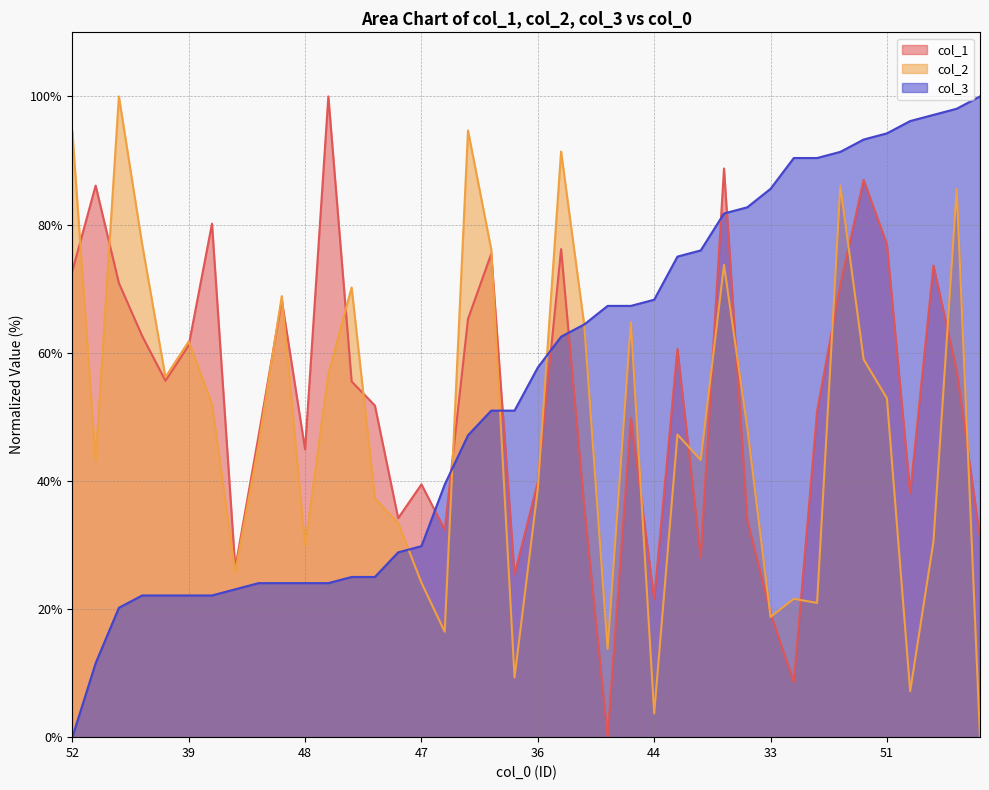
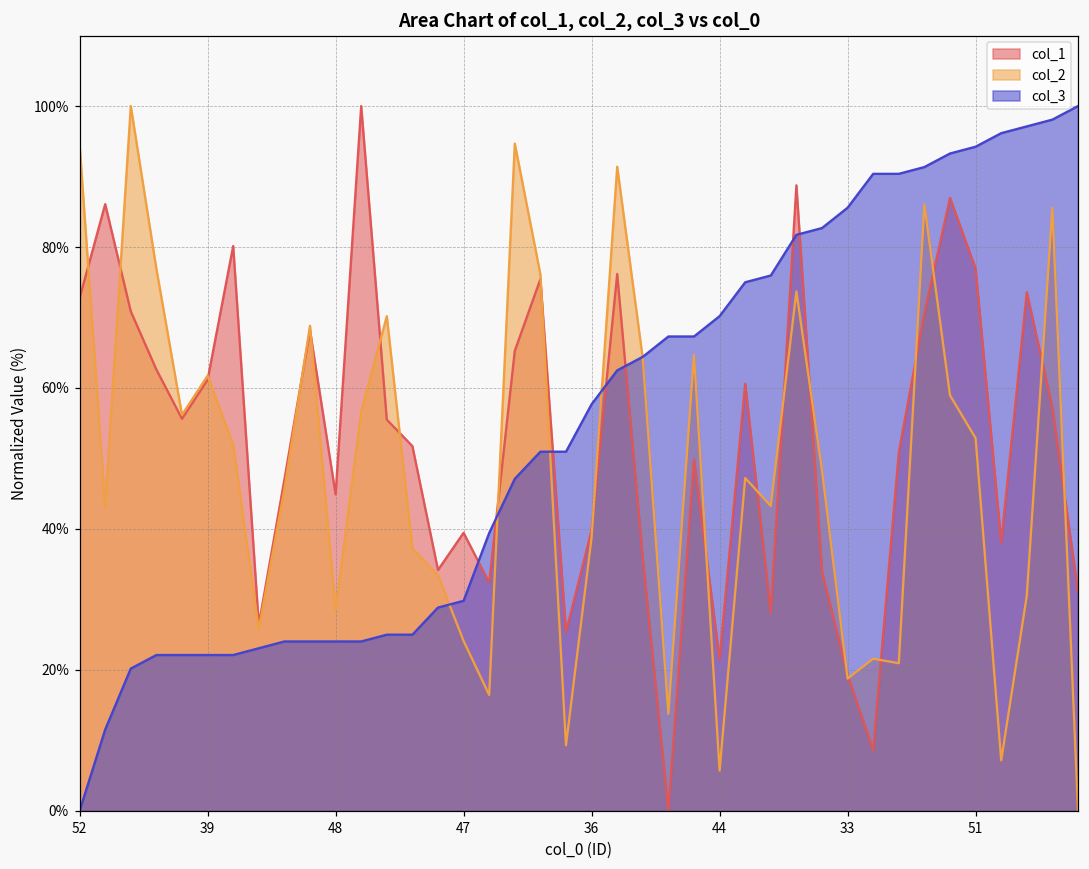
col_2, 48: 30% -> 28%
col_2, 44: 4% -> 6%
col_3, 44: 68% -> 70%
